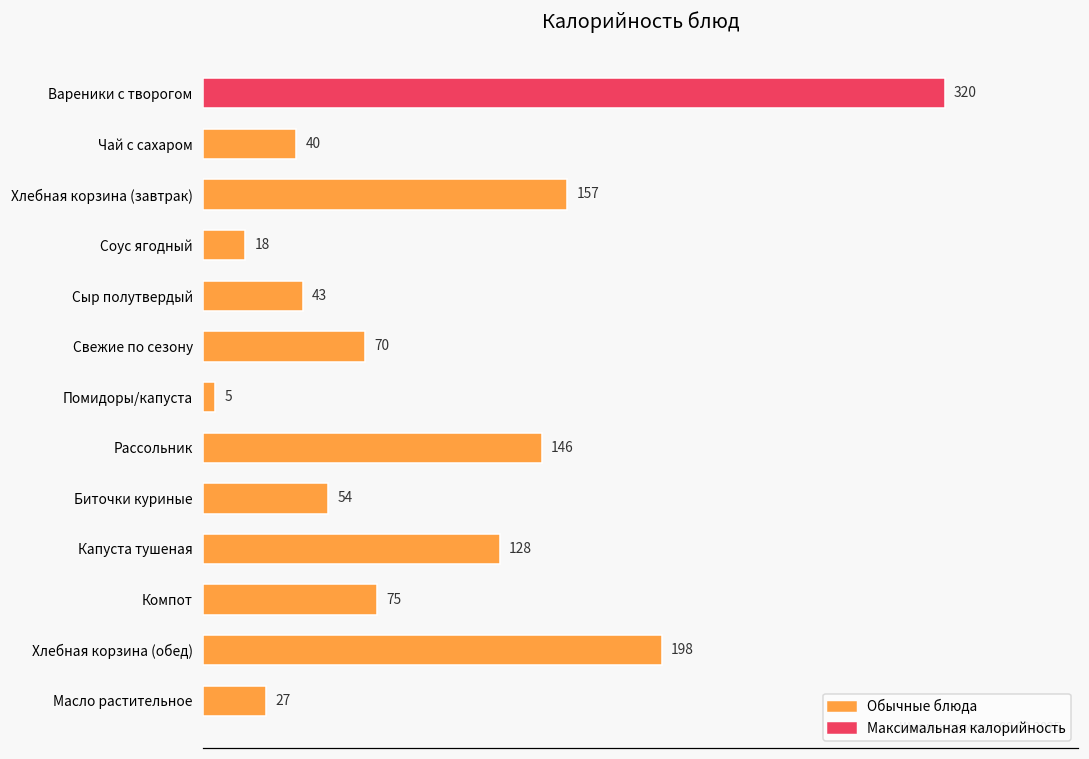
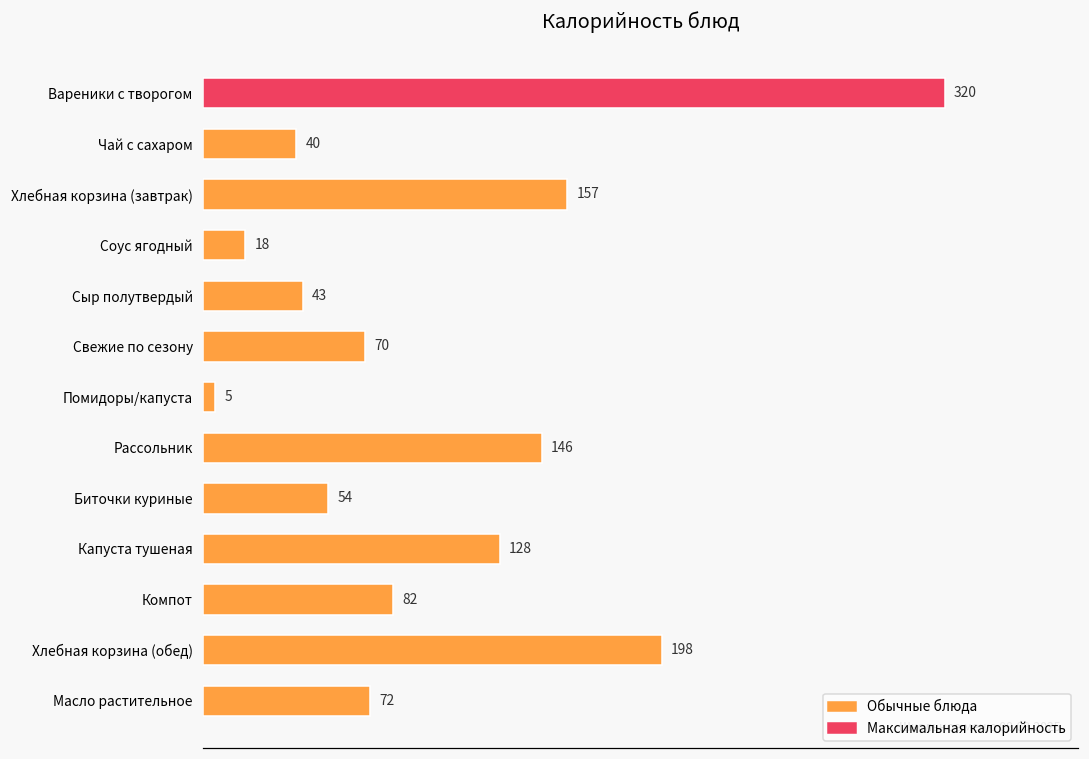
Компот: 75 -> 82
Масло растительное: 27 -> 72
